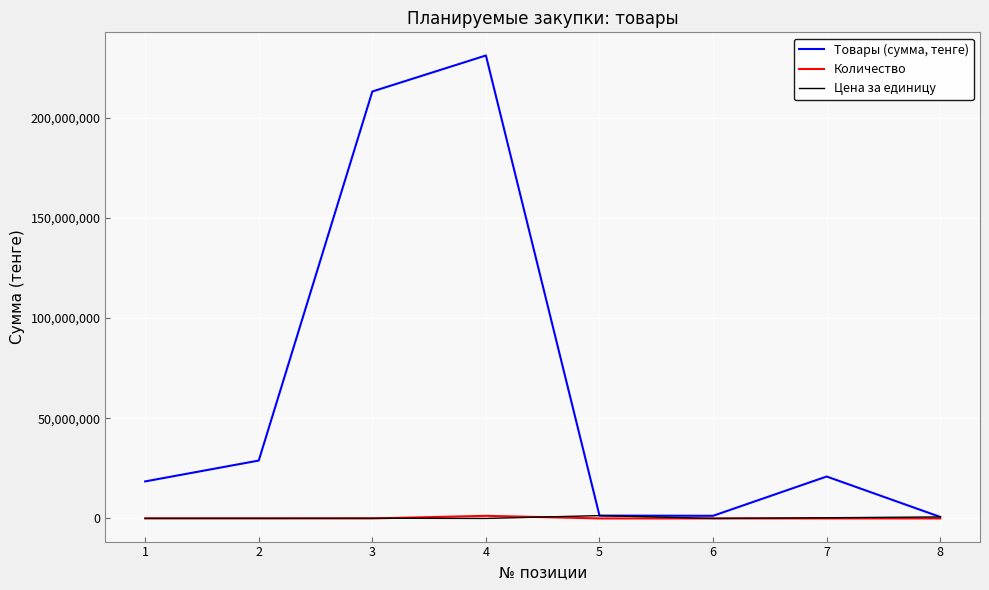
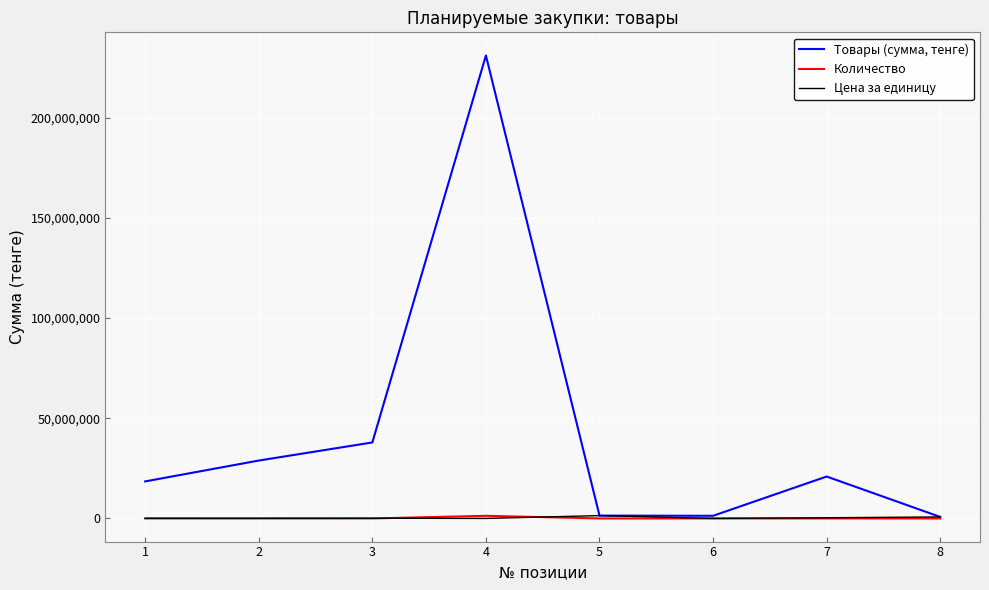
Товары (сумма, тенге), 3: 213,000,000 -> 38,000,000
